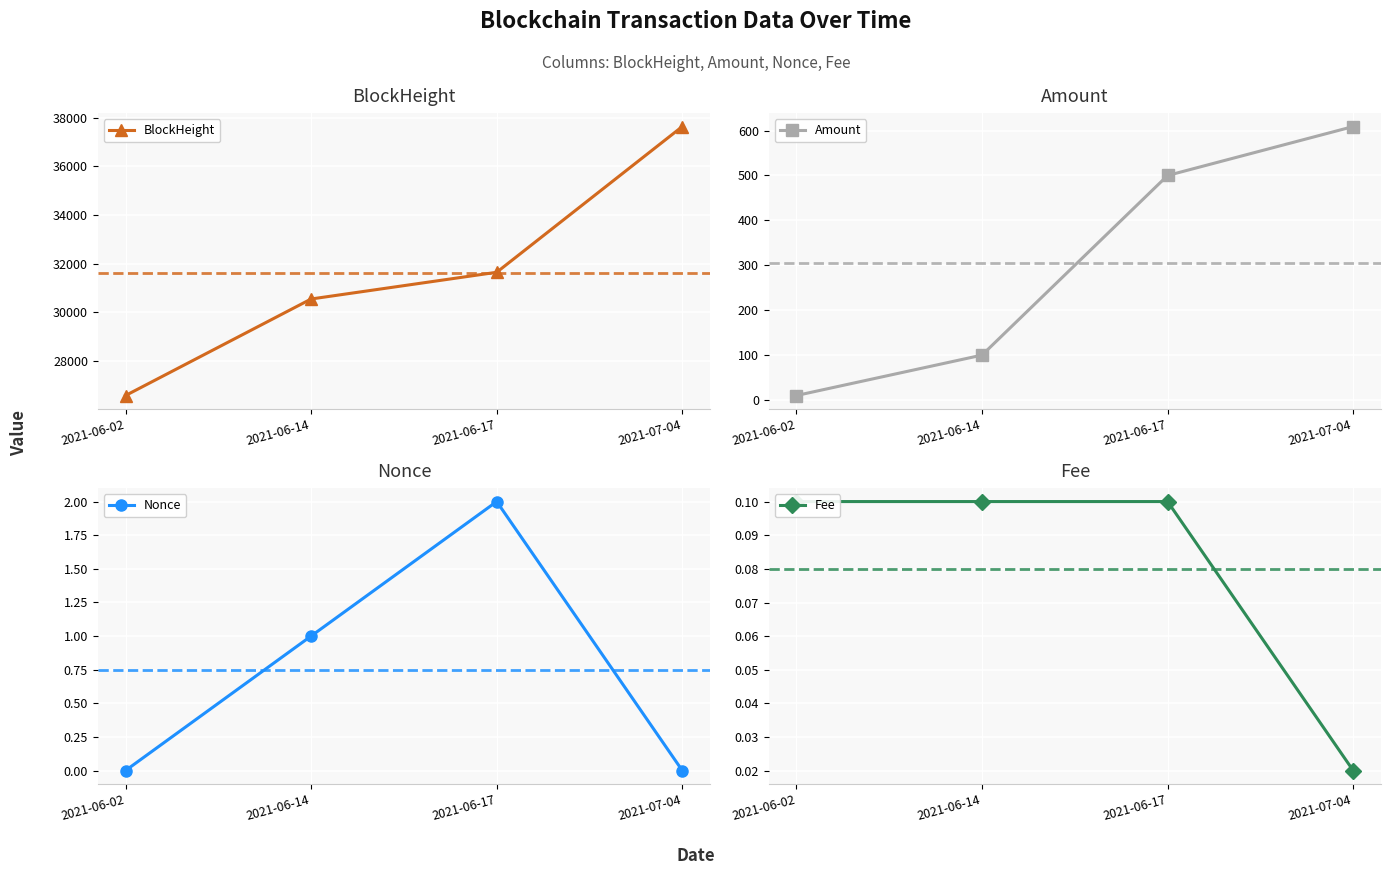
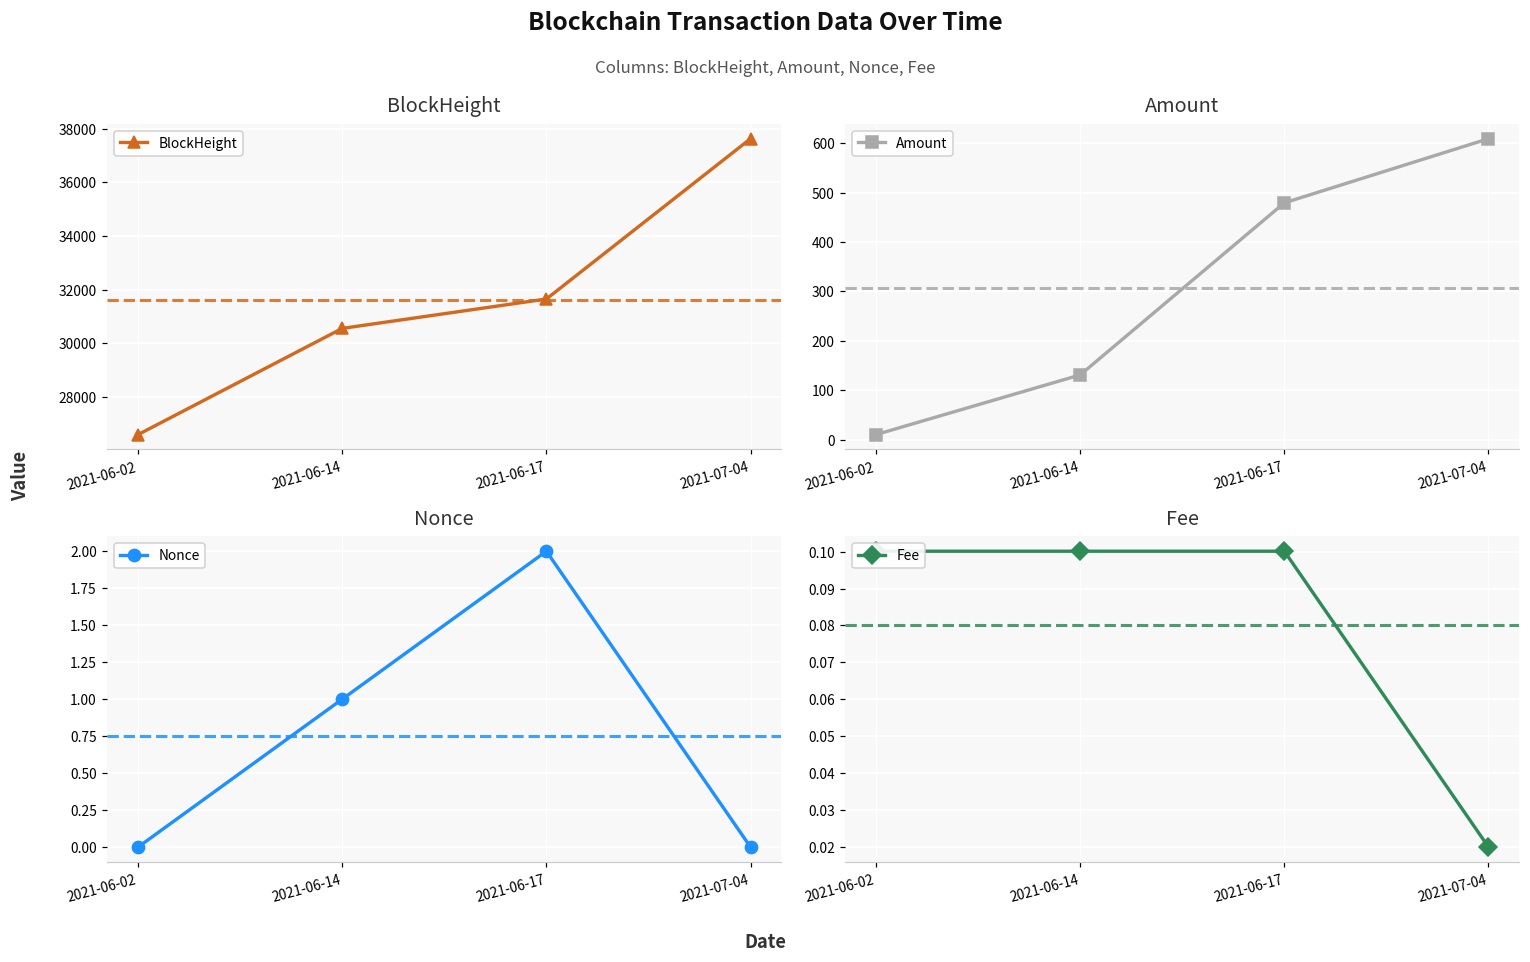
Amount, 2021-06-14: 100 -> 130
Amount, 2021-06-17: 500 -> 480
